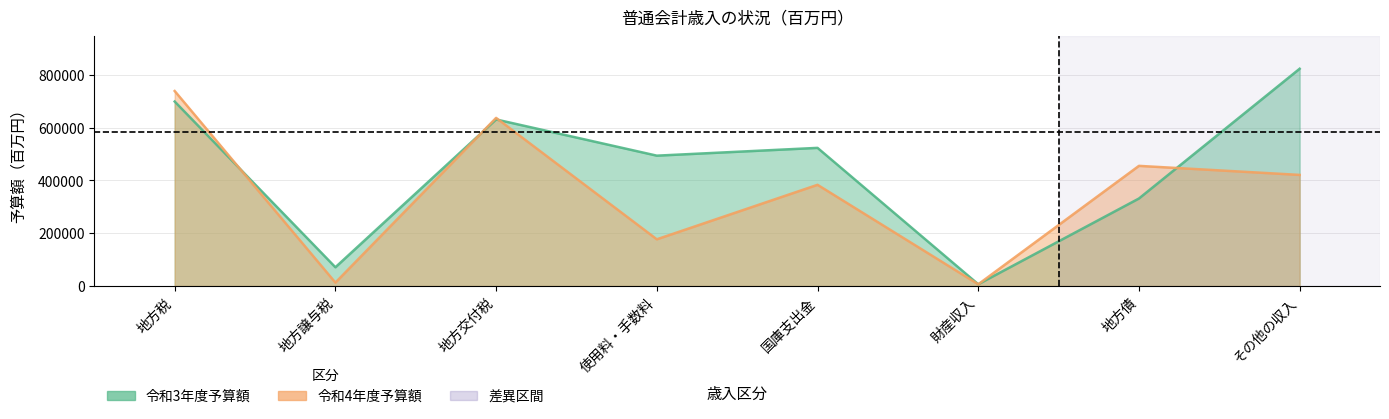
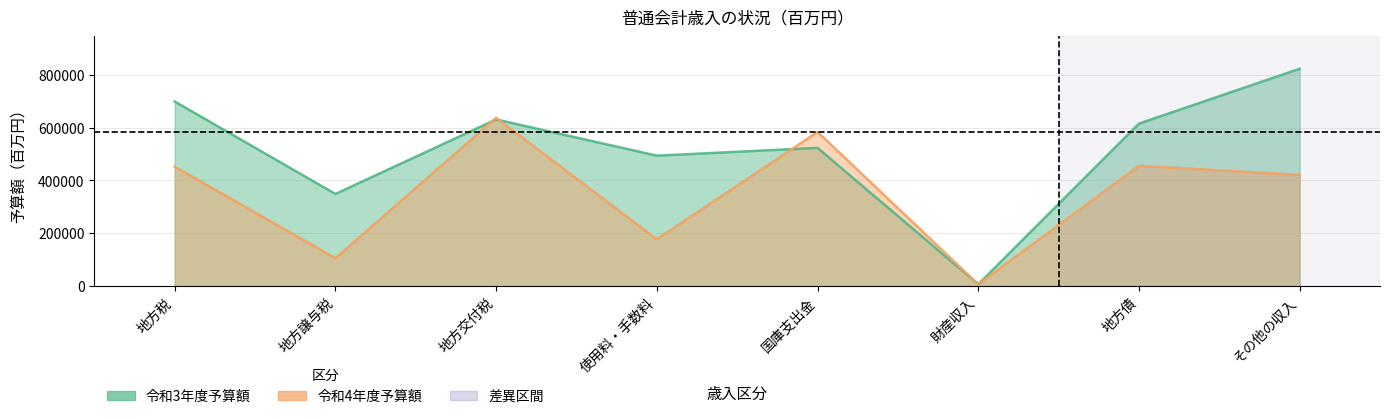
令和4年度予算額, 地方税: 740000 -> 450000
令和3年度予算額, 地方譲与税: 70000 -> 350000
令和4年度予算額, 地方譲与税: 10000 -> 110000
令和4年度予算額, 国庫支出金: 380000 -> 580000
令和3年度予算額, 地方債: 330000 -> 620000
